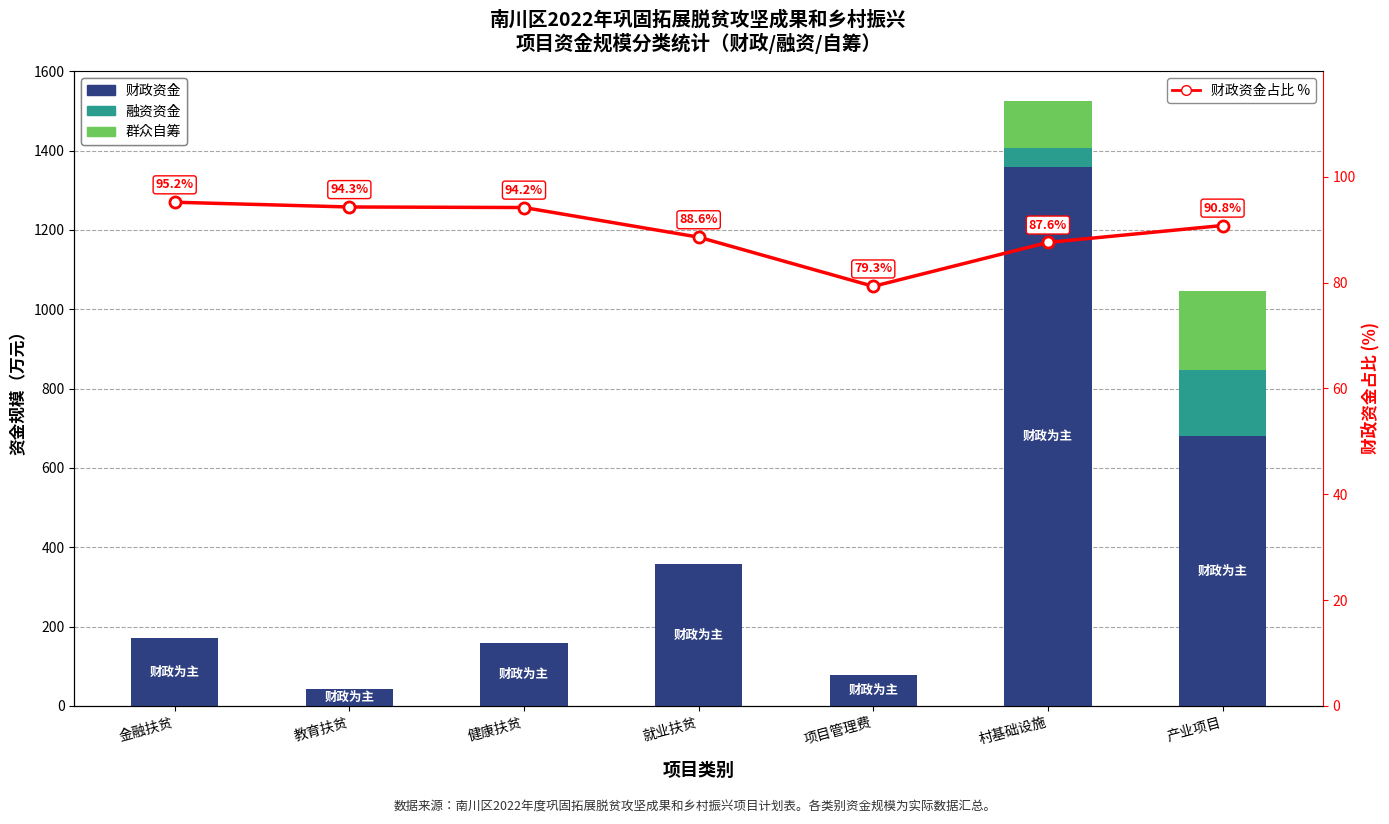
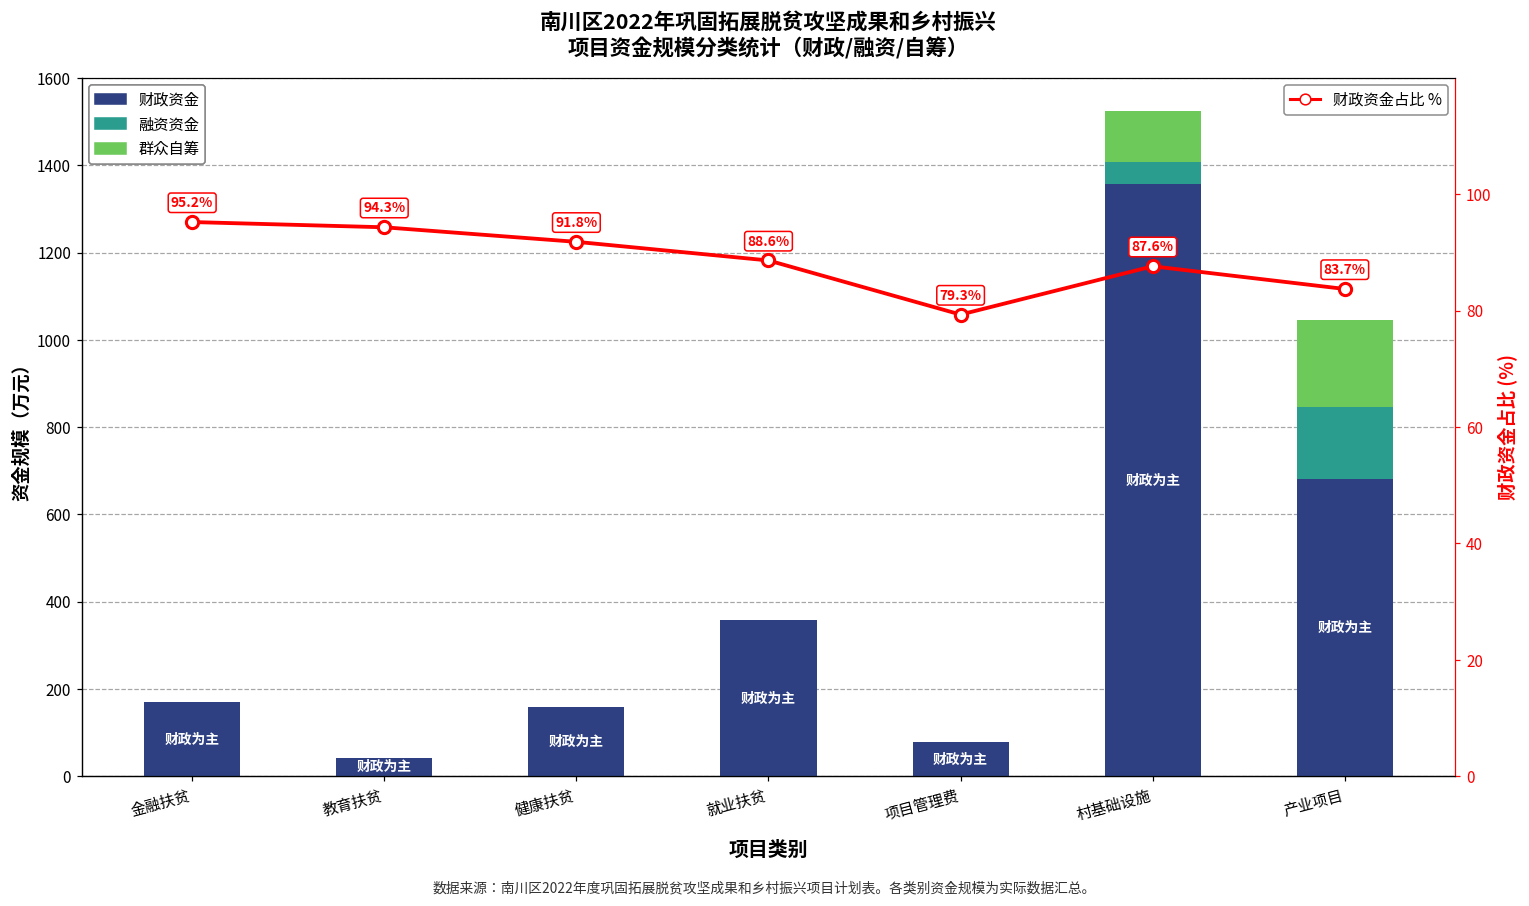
财政资金占比 %, 健康扶贫: 94.2% -> 91.8%
财政资金占比 %, 产业项目: 90.8% -> 83.7%
